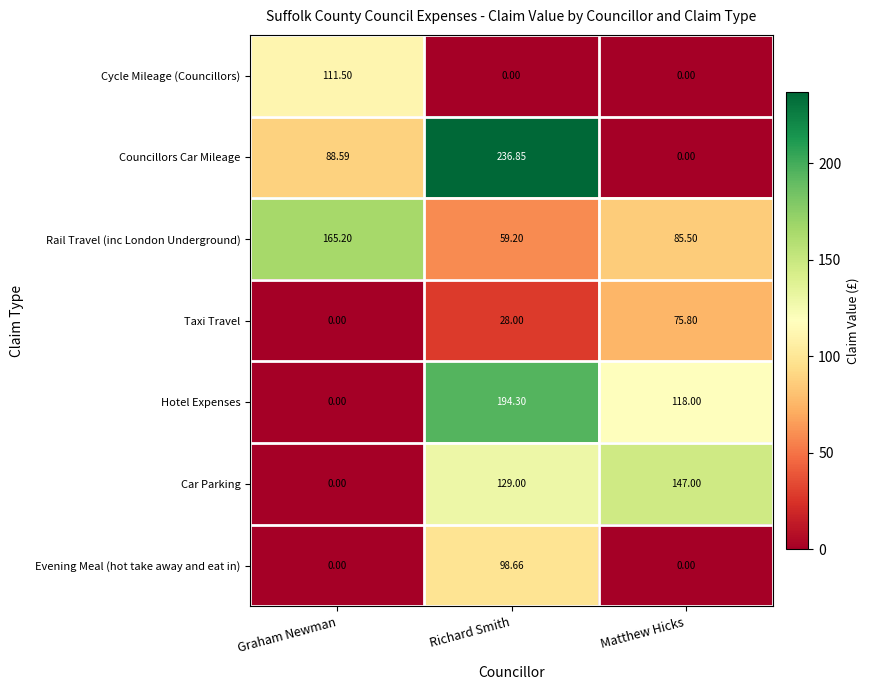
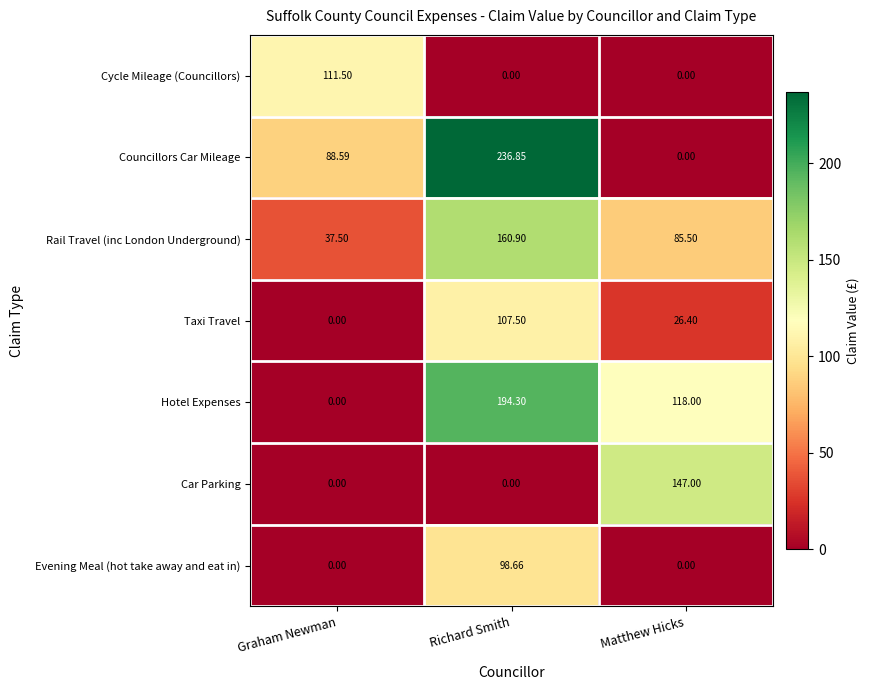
Rail Travel (inc London Underground), Graham Newman: 165.20 -> 37.50
Rail Travel (inc London Underground), Richard Smith: 59.20 -> 160.90
Taxi Travel, Richard Smith: 28.00 -> 107.50
Taxi Travel, Matthew Hicks: 75.80 -> 26.40
Car Parking, Richard Smith: 129.00 -> 0.00
